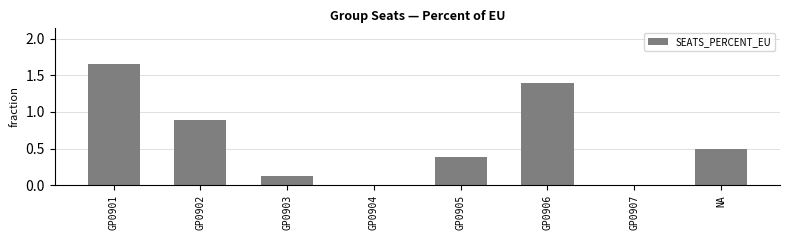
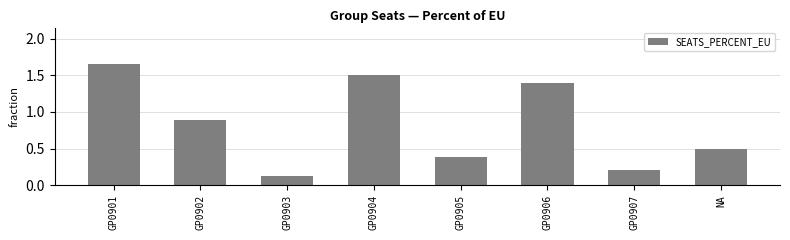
GP0904: 0.0 -> 1.5
GP0907: 0.0 -> 0.2
